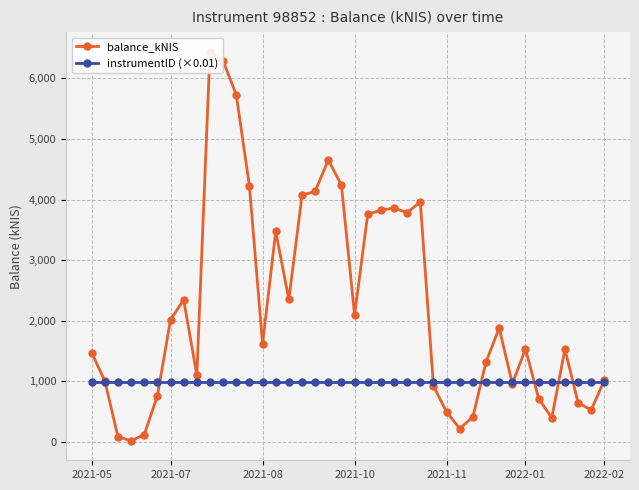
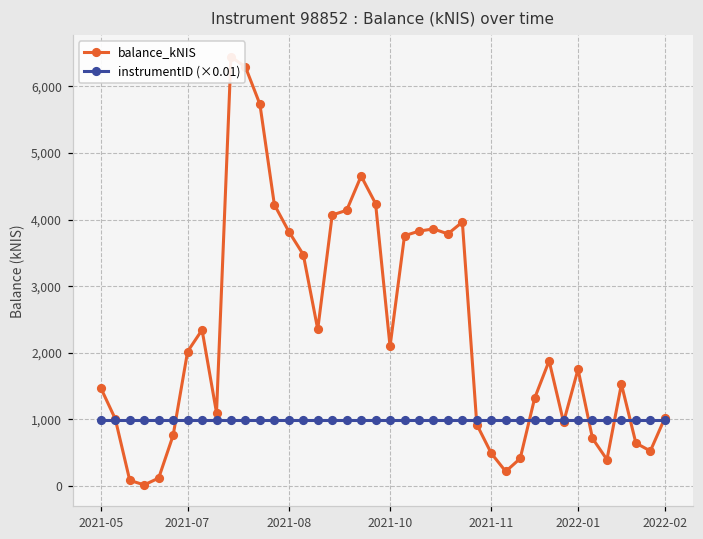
balance_kNIS, 2021-08: 1,600 -> 3,800
balance_kNIS, 2022-01: 1,500 -> 1,800
